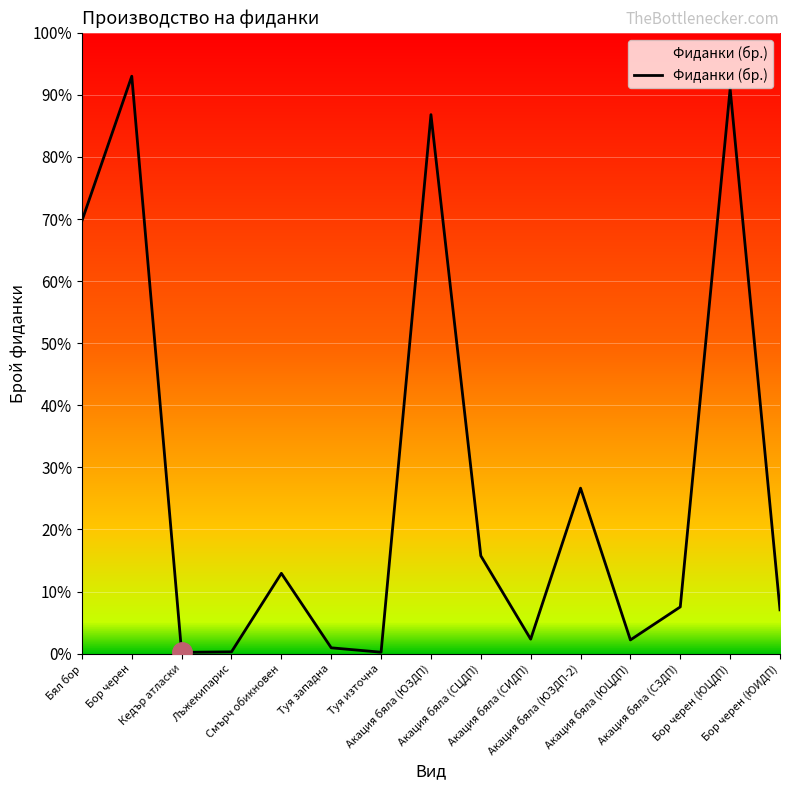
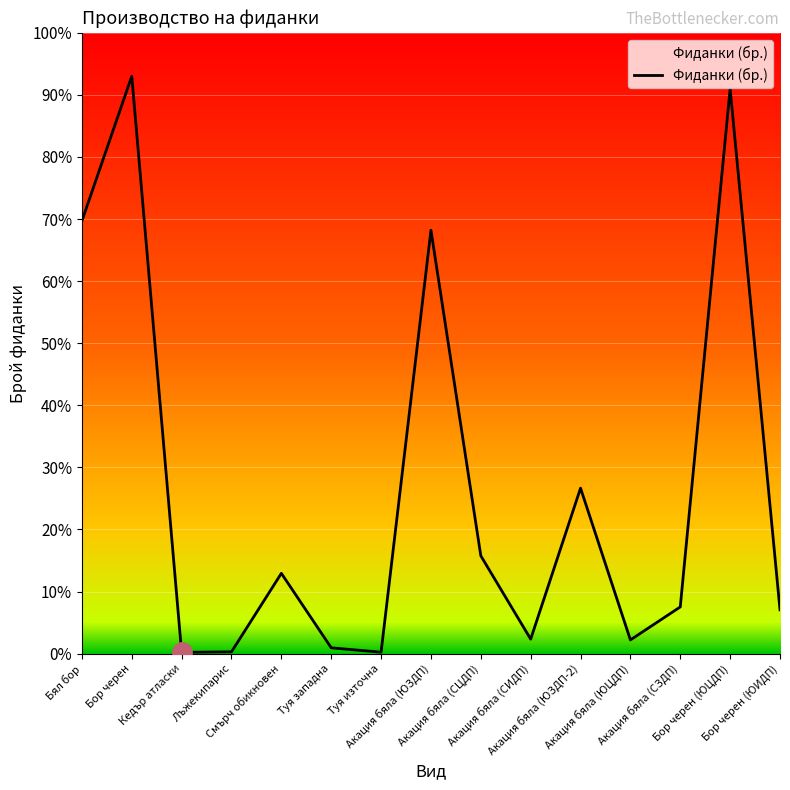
Фиданки (бр.), Акация бяла (ЮЗДП): 87% -> 68%
